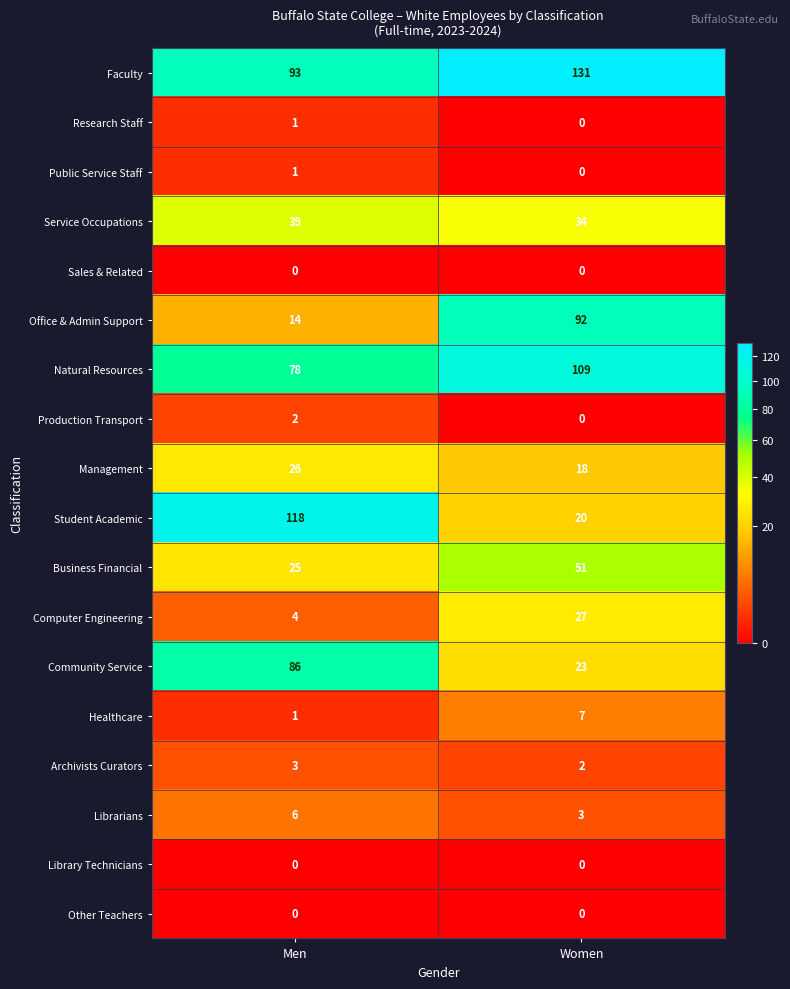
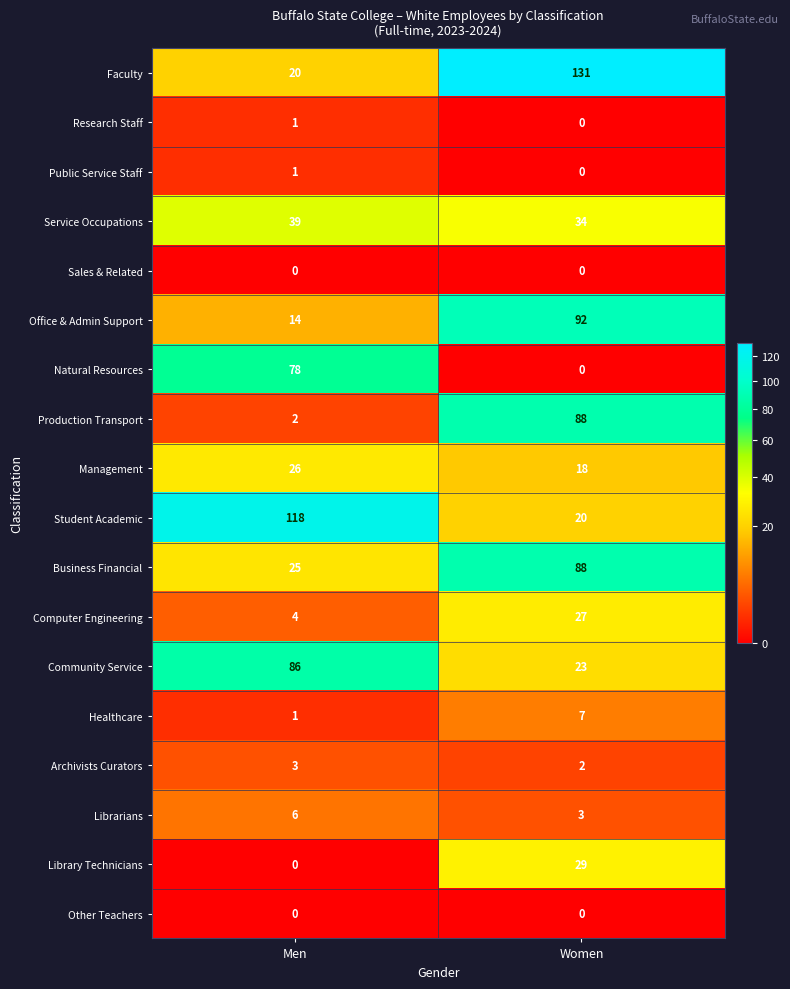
Faculty, Men: 93 -> 20
Natural Resources, Women: 109 -> 0
Production Transport, Women: 0 -> 88
Business Financial, Women: 51 -> 88
Library Technicians, Women: 0 -> 29
